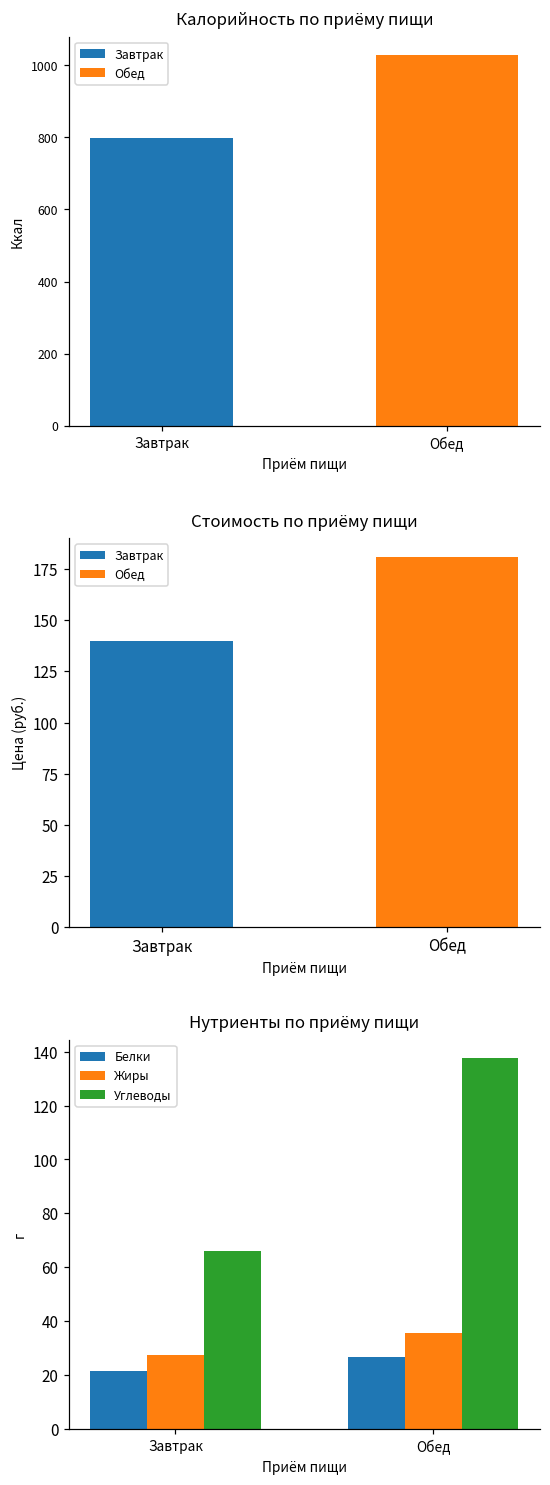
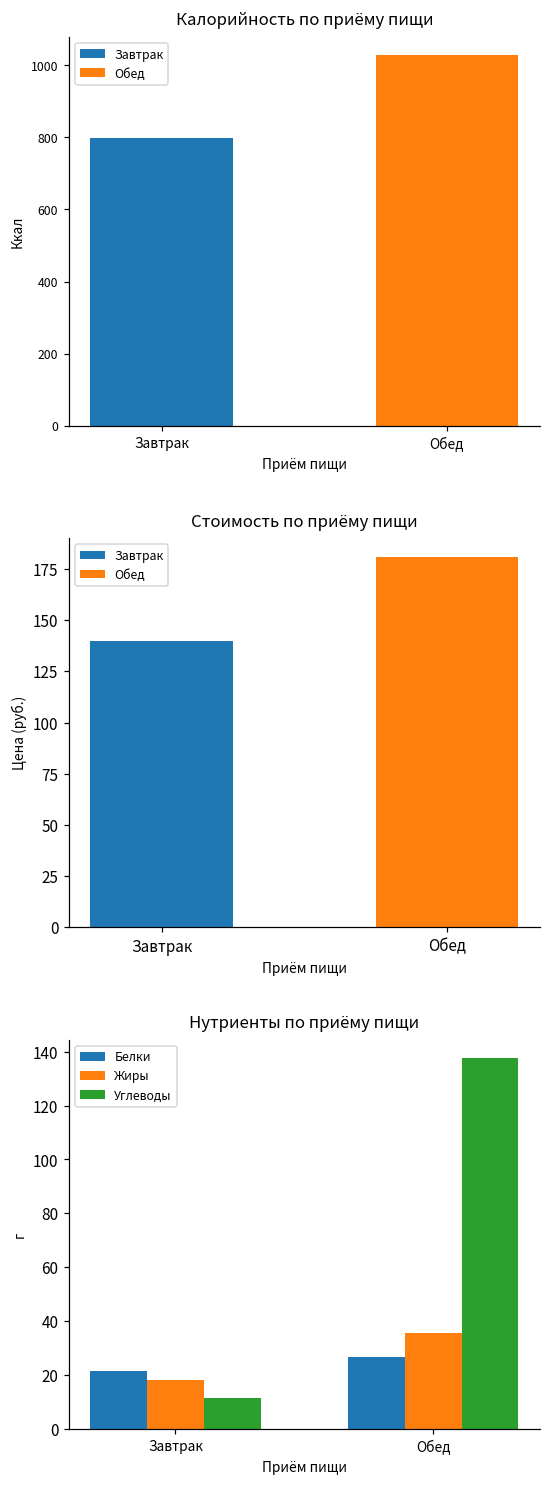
Нутриенты по приёму пищи, Жиры, Завтрак: 27 -> 18
Нутриенты по приёму пищи, Углеводы, Завтрак: 66 -> 11
